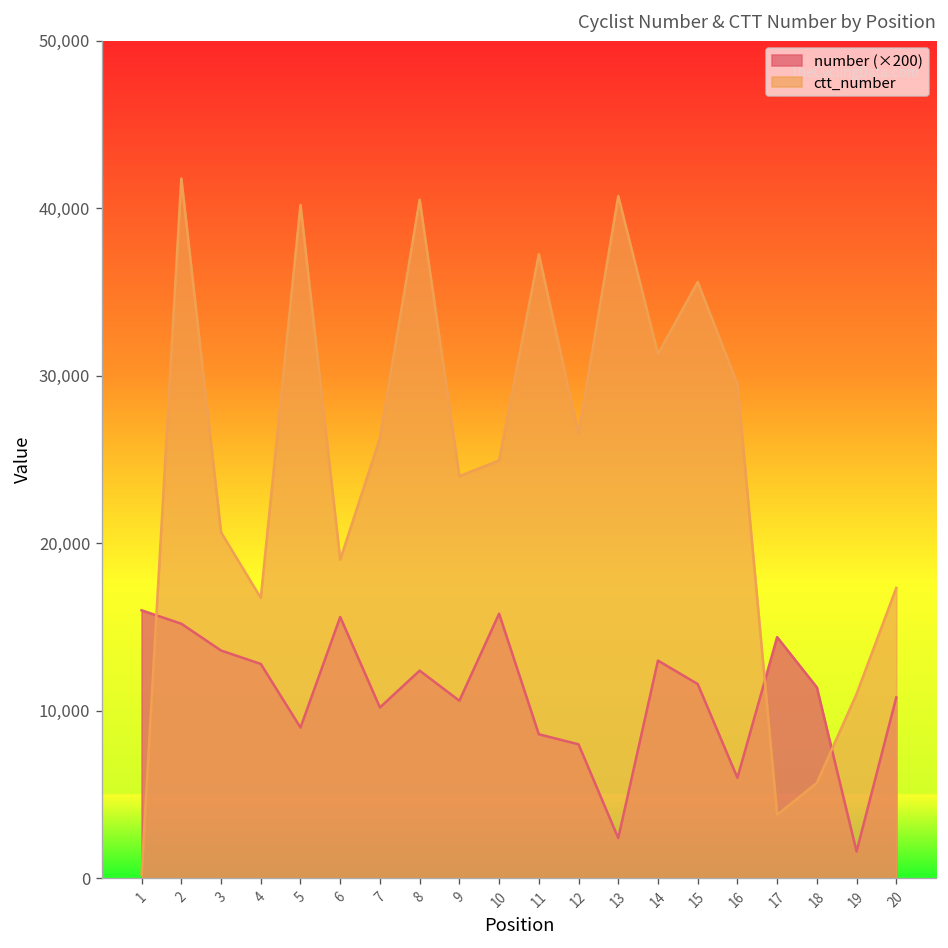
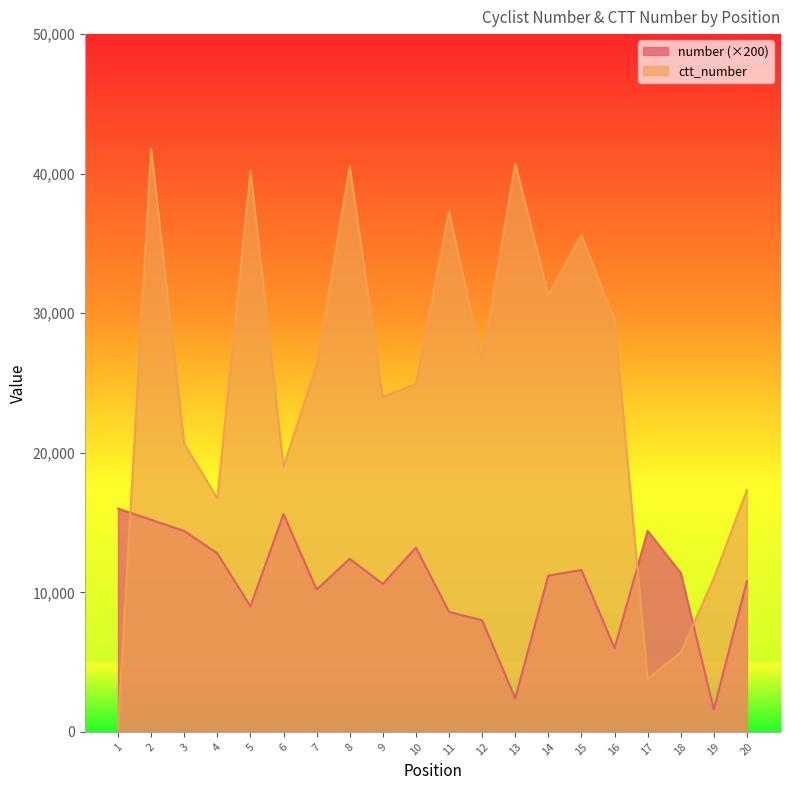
number (×200), 3: 13,600 -> 14,400
number (×200), 10: 15,800 -> 13,200
number (×200), 14: 13,000 -> 11,200
